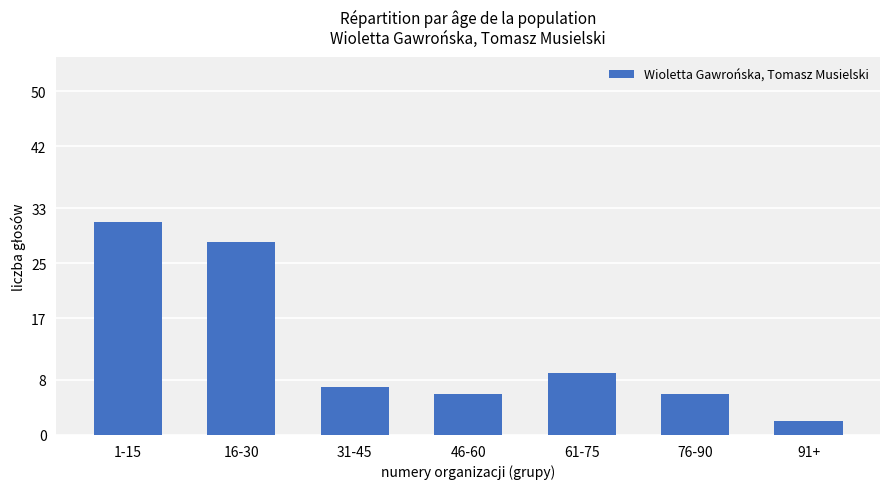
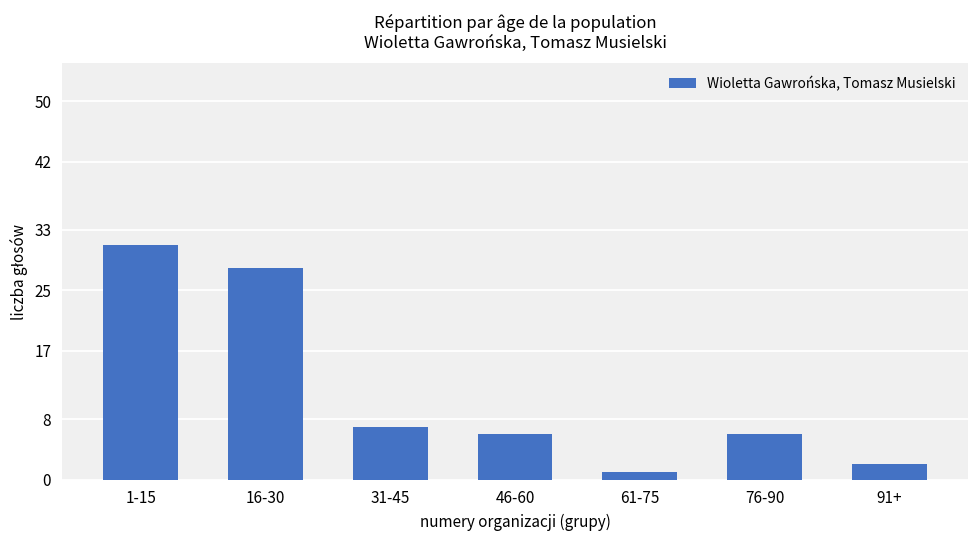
61-75: 9 -> 1
